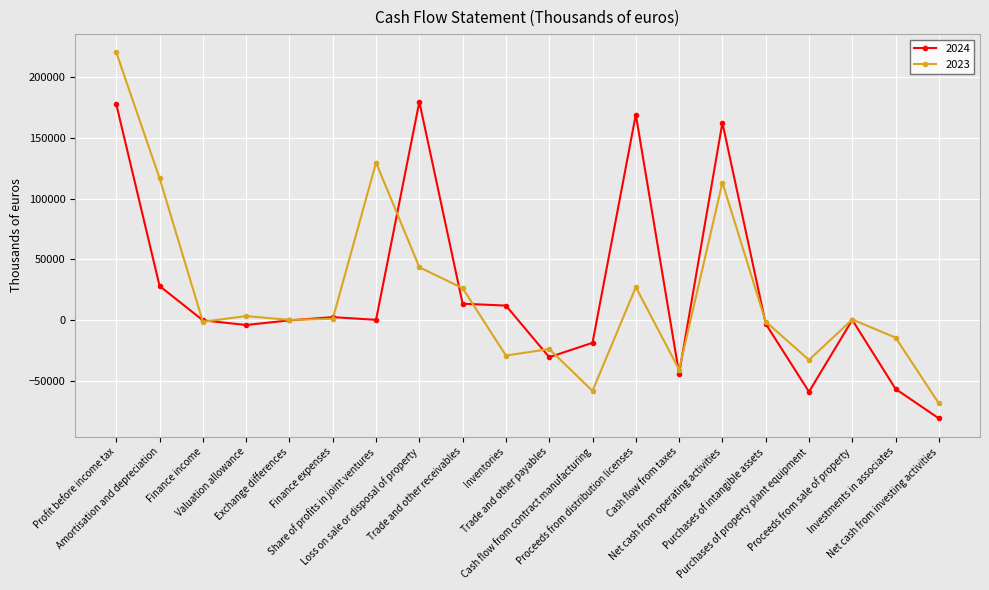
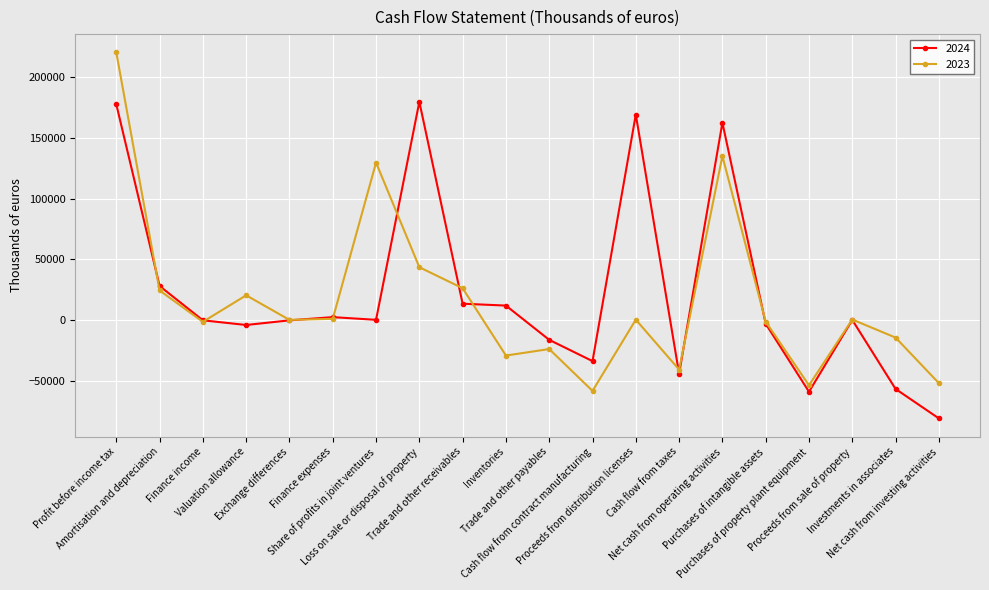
2023, Amortisation and depreciation: 117000 -> 24000
2023, Valuation allowance: 3000 -> 20000
2024, Trade and other payables: -31000 -> -16000
2024, Cash flow from contract manufacturing: -19000 -> -34000
2023, Proceeds from distribution licenses: 27000 -> 0
2023, Net cash from operating activities: 113000 -> 135000
2023, Purchases of property plant equipment: -33000 -> -54000
2023, Net cash from investing activities: -69000 -> -52000
